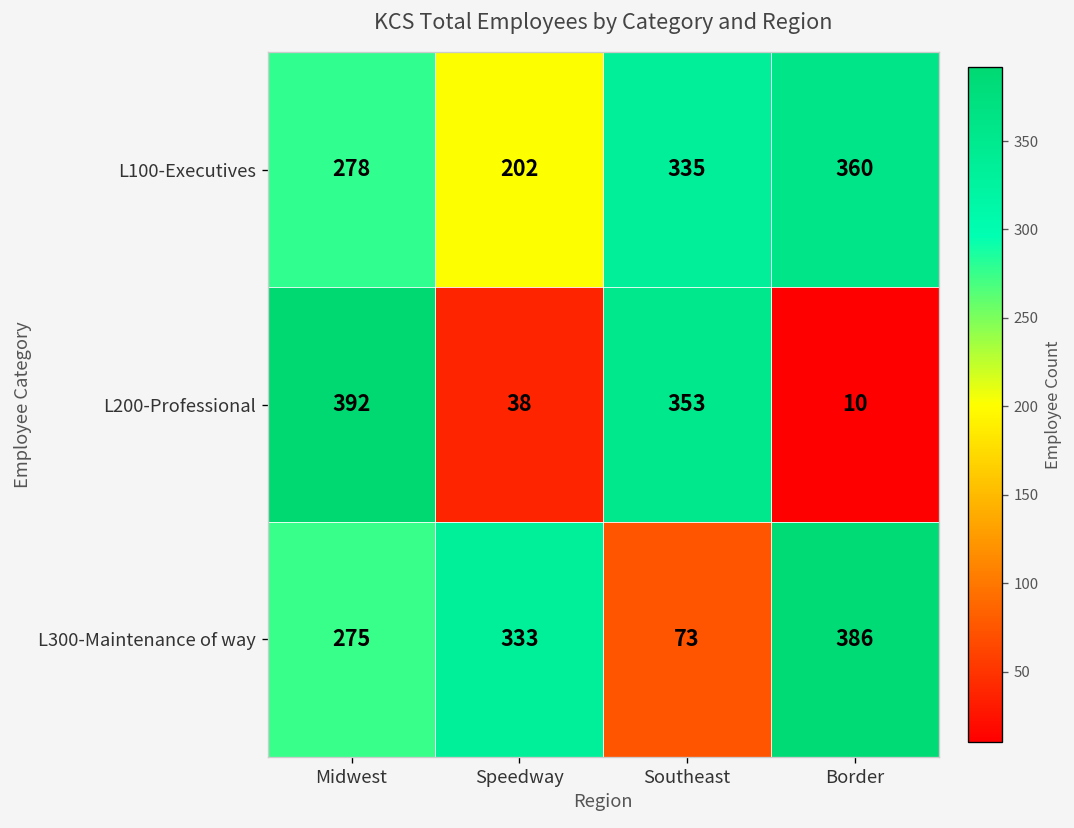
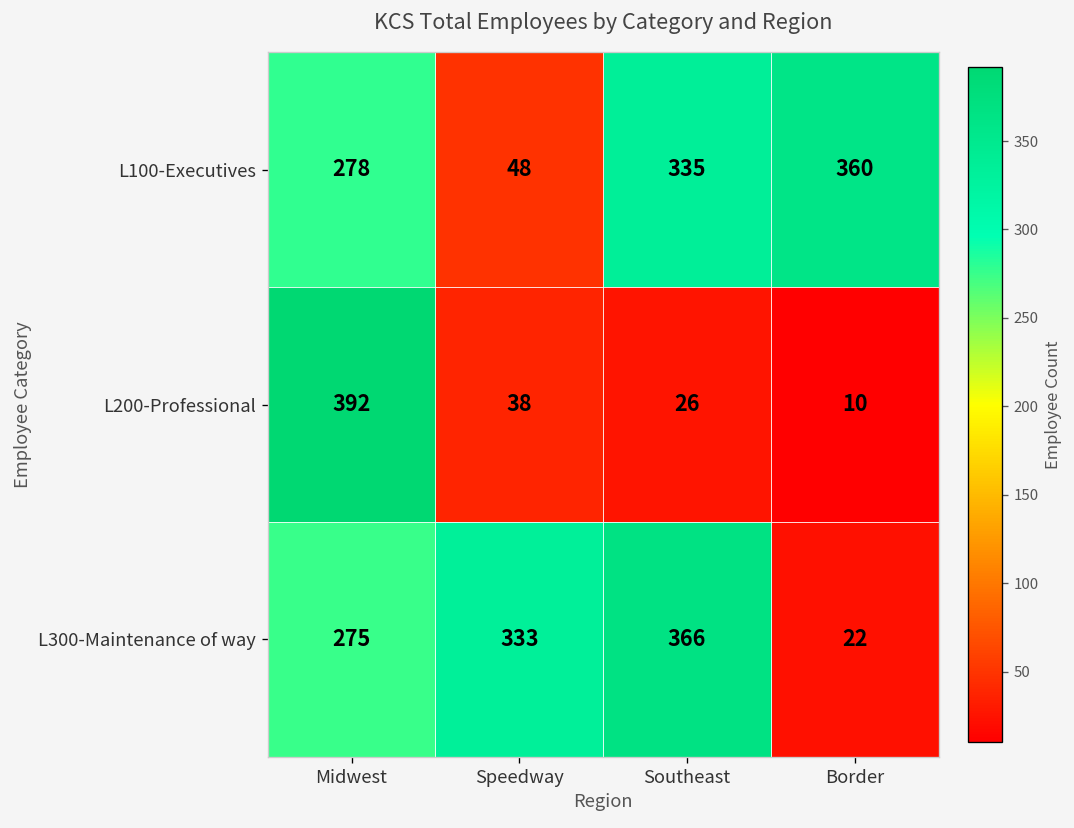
L100-Executives, Speedway: 202 -> 48
L200-Professional, Southeast: 353 -> 26
L300-Maintenance of way, Southeast: 73 -> 366
L300-Maintenance of way, Border: 386 -> 22
